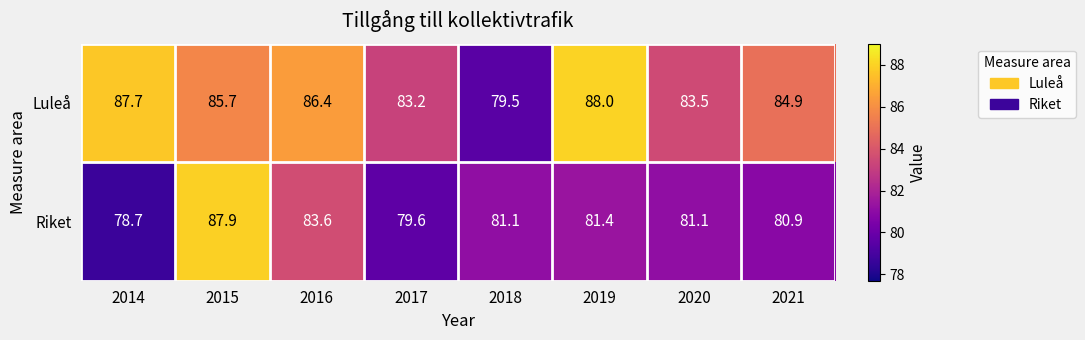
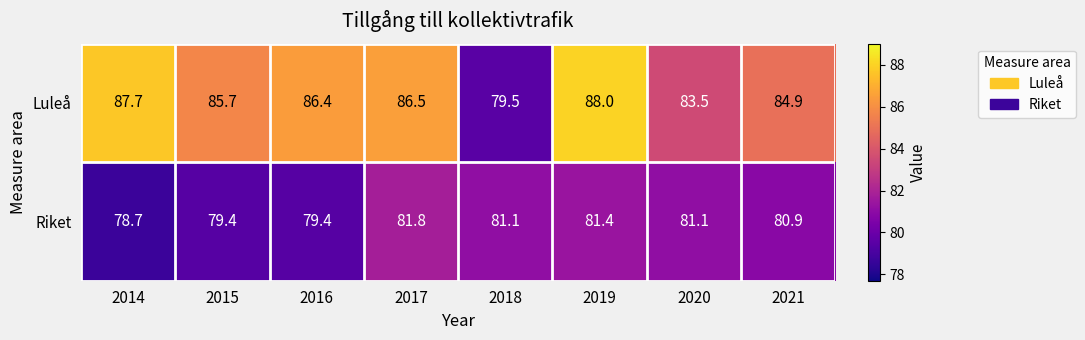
Luleå, 2017: 83.2 -> 86.5
Riket, 2015: 87.9 -> 79.4
Riket, 2016: 83.6 -> 79.4
Riket, 2017: 79.6 -> 81.8
